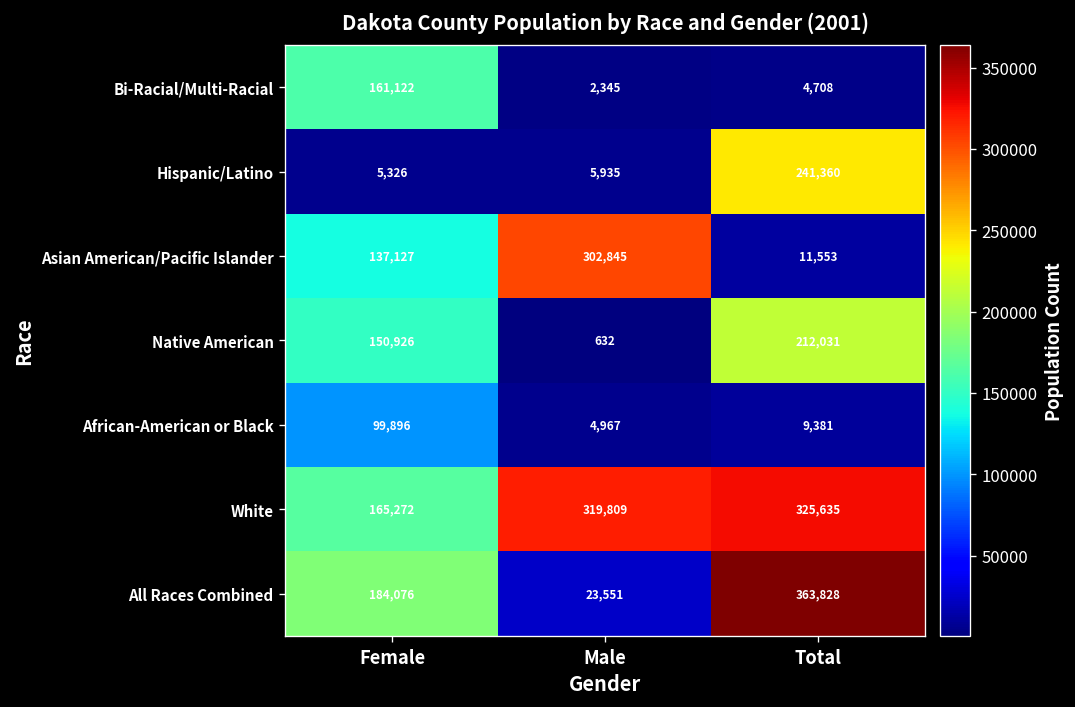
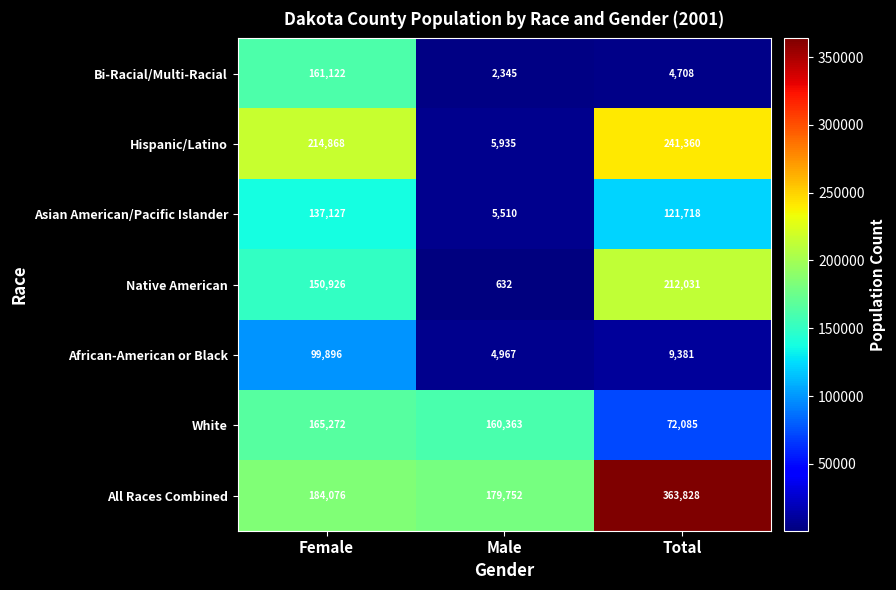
Hispanic/Latino, Female: 5,326 -> 214,868
Asian American/Pacific Islander, Male: 302,845 -> 5,510
Asian American/Pacific Islander, Total: 11,553 -> 121,718
White, Male: 319,809 -> 160,363
White, Total: 325,635 -> 72,085
All Races Combined, Male: 23,551 -> 179,752
